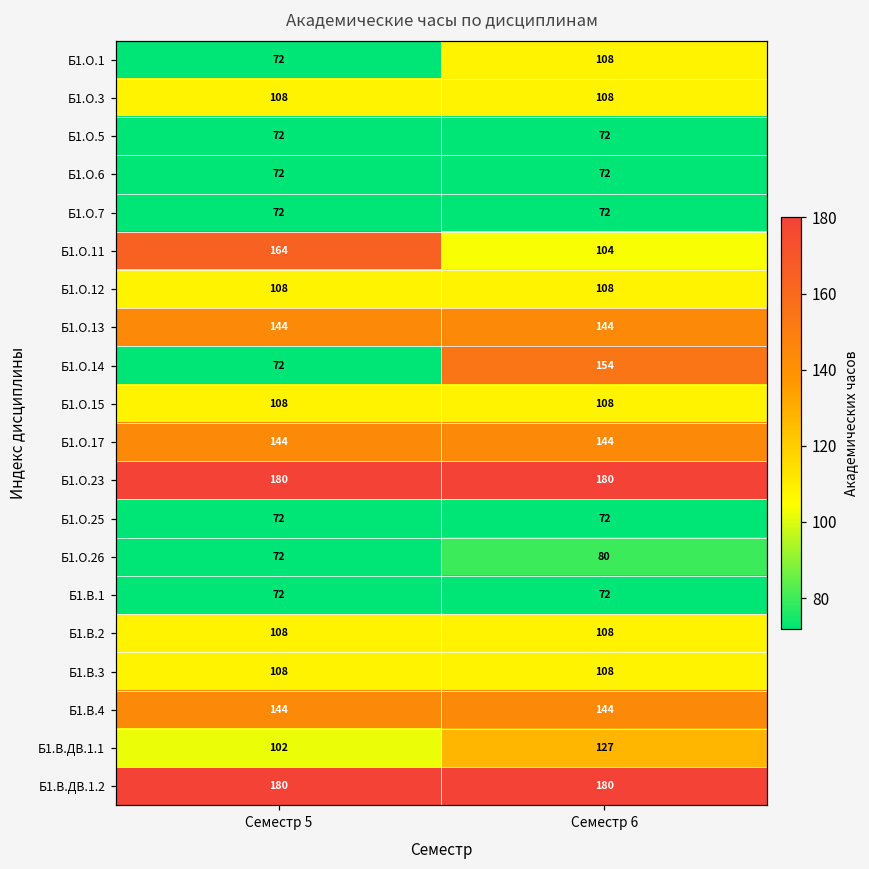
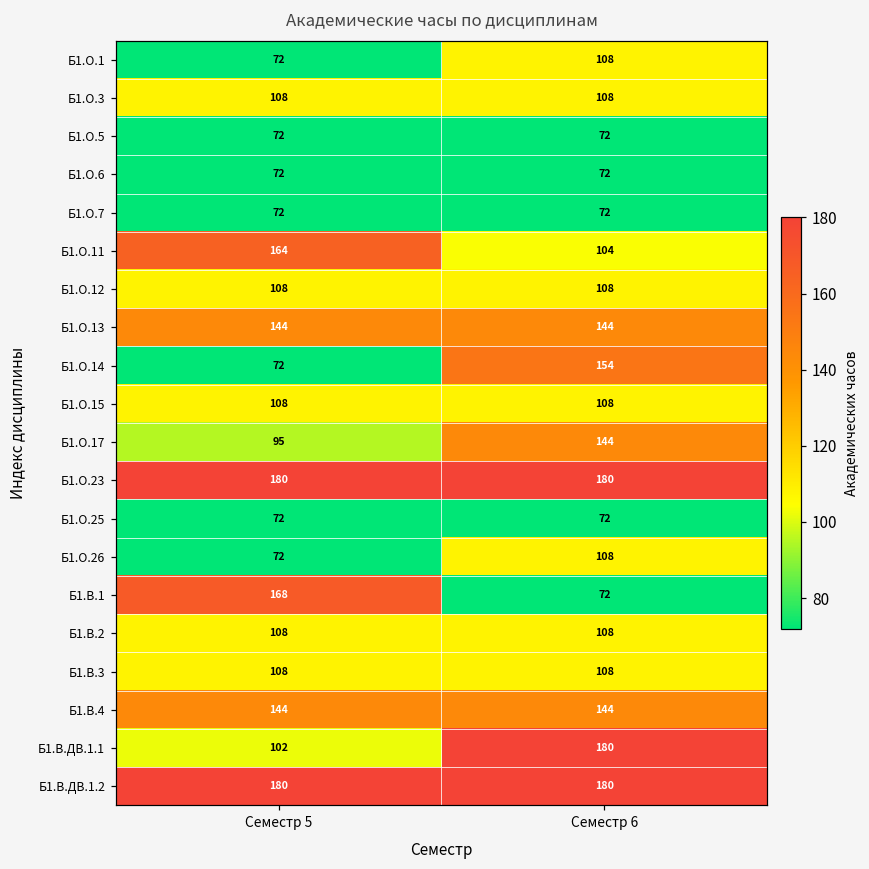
Б1.О.17, Семестр 5: 144 -> 95
Б1.О.26, Семестр 6: 80 -> 108
Б1.В.1, Семестр 5: 72 -> 168
Б1.В.ДВ.1.1, Семестр 6: 127 -> 180
